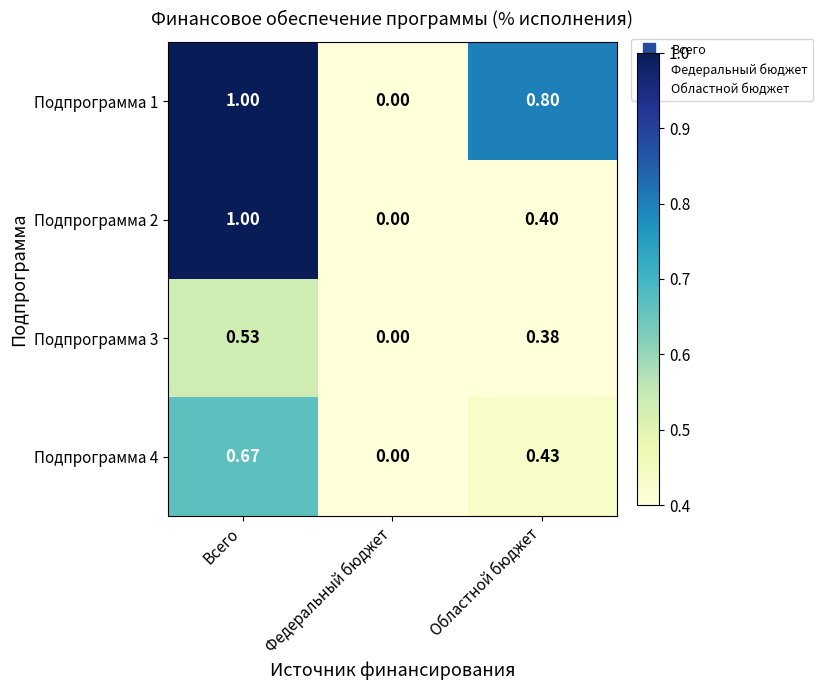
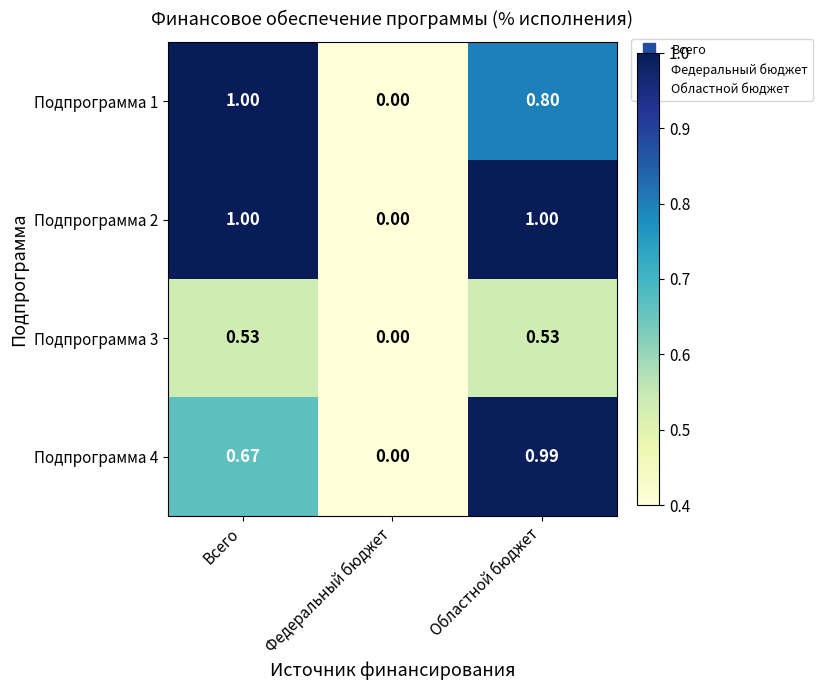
Подпрограмма 2, Областной бюджет: 0.40 -> 1.00
Подпрограмма 3, Областной бюджет: 0.38 -> 0.53
Подпрограмма 4, Областной бюджет: 0.43 -> 0.99
